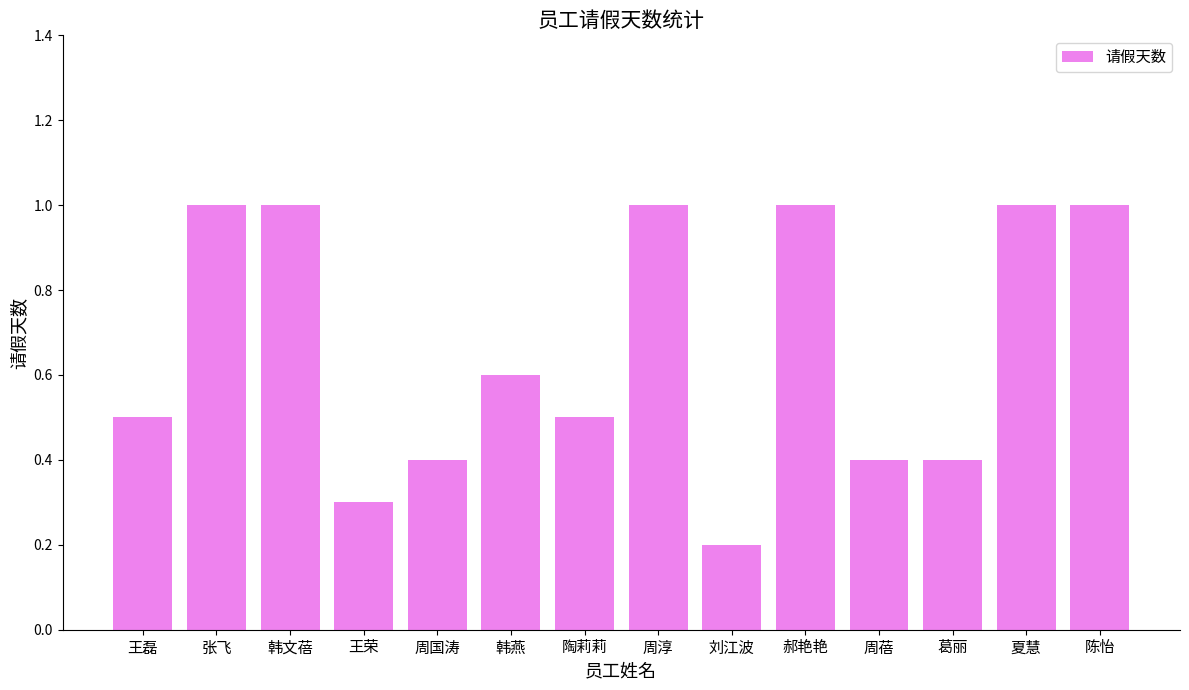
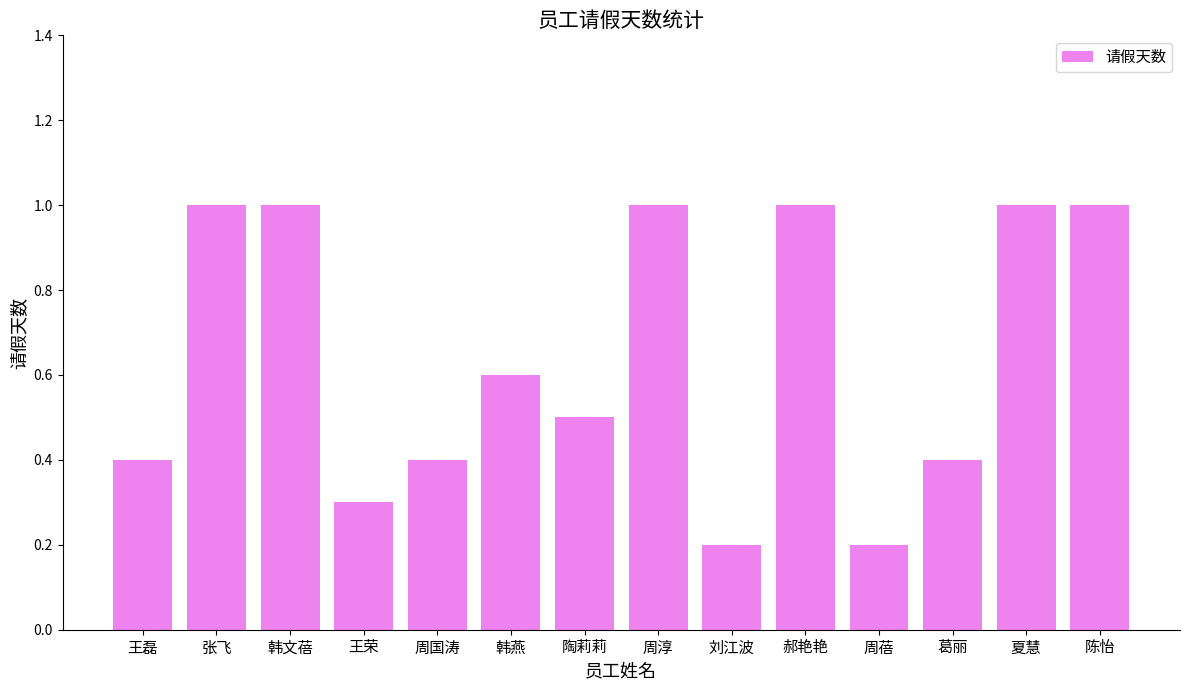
王磊: 0.5 -> 0.4
周蓓: 0.4 -> 0.2
